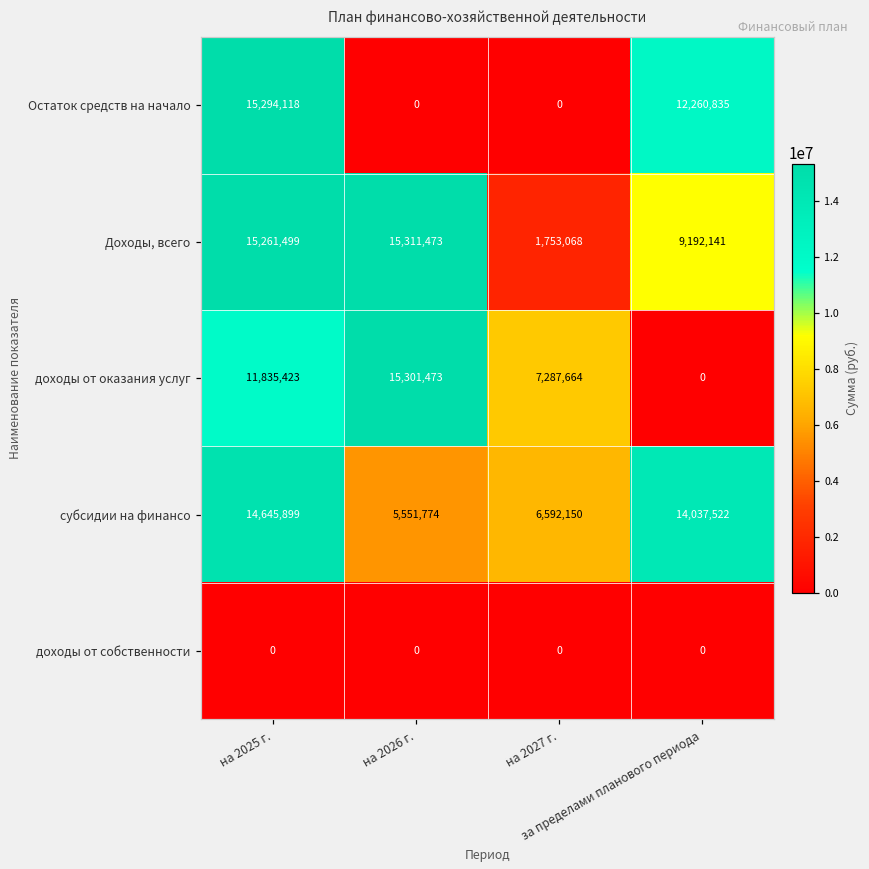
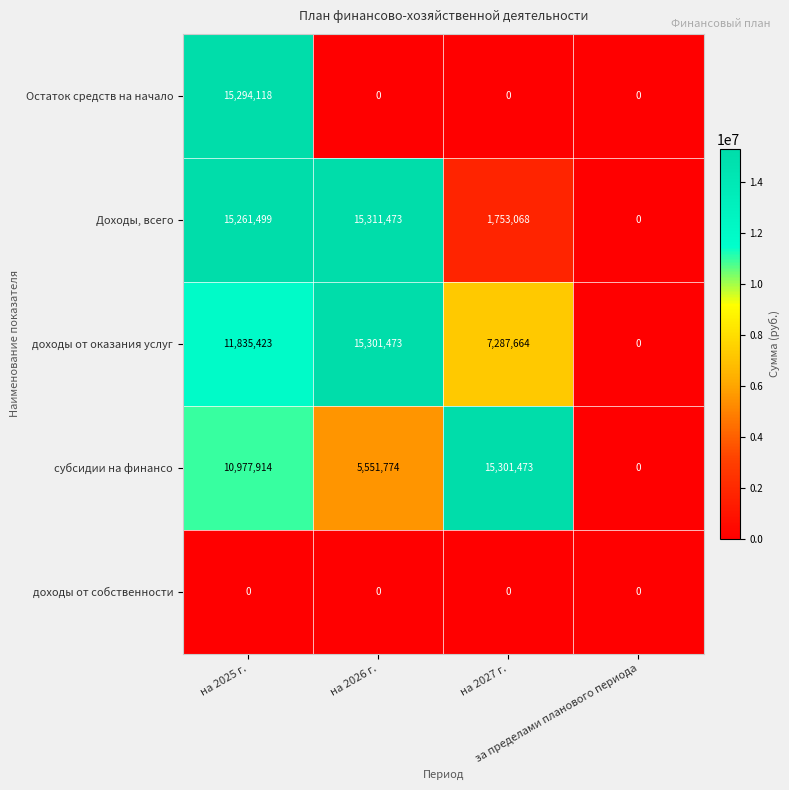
Остаток средств на начало, за пределами планового периода: 12,260,835 -> 0
Доходы, всего, за пределами планового периода: 9,192,141 -> 0
субсидии на финансо, на 2025 г.: 14,645,899 -> 10,977,914
субсидии на финансо, на 2027 г.: 6,592,150 -> 15,301,473
субсидии на финансо, за пределами планового периода: 14,037,522 -> 0
